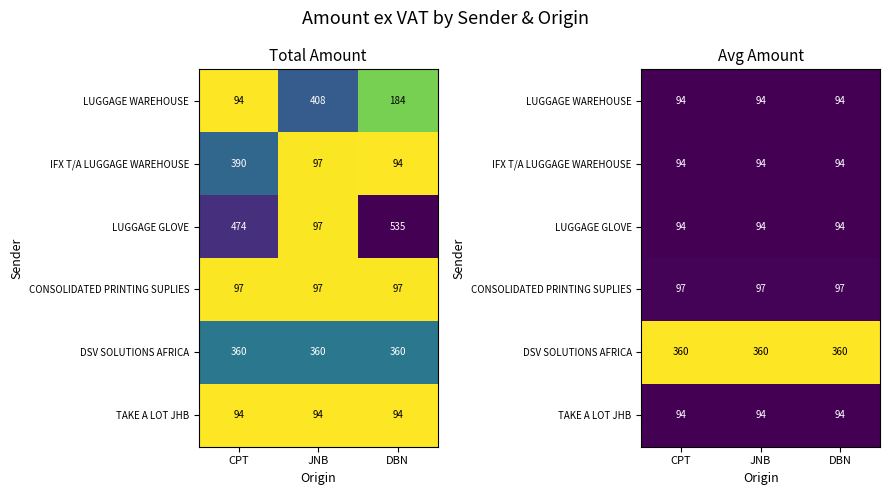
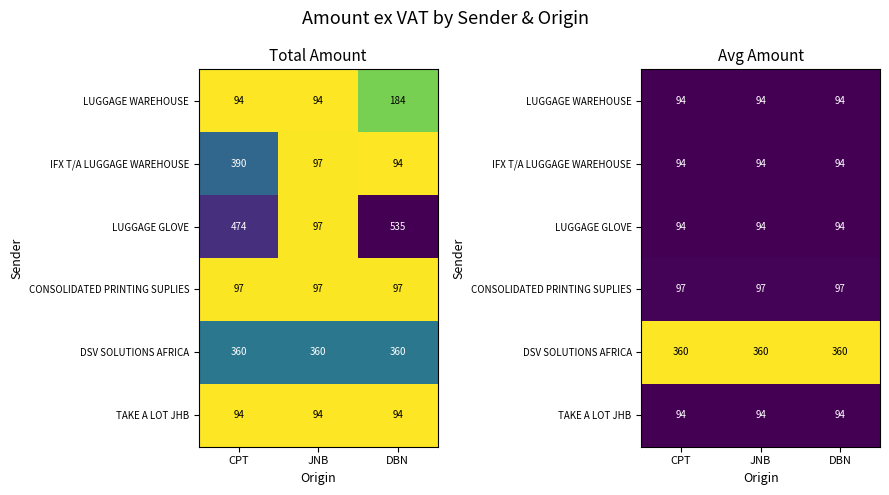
Total Amount, LUGGAGE WAREHOUSE, JNB: 408 -> 94
